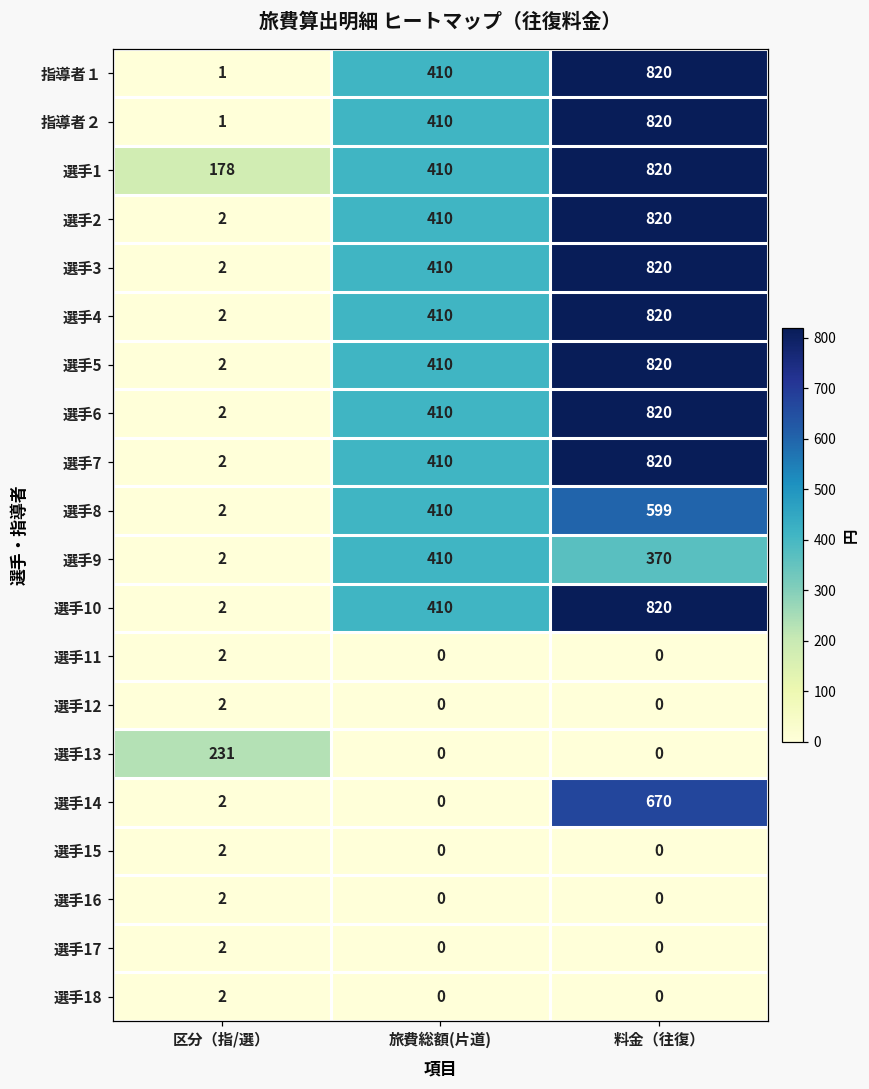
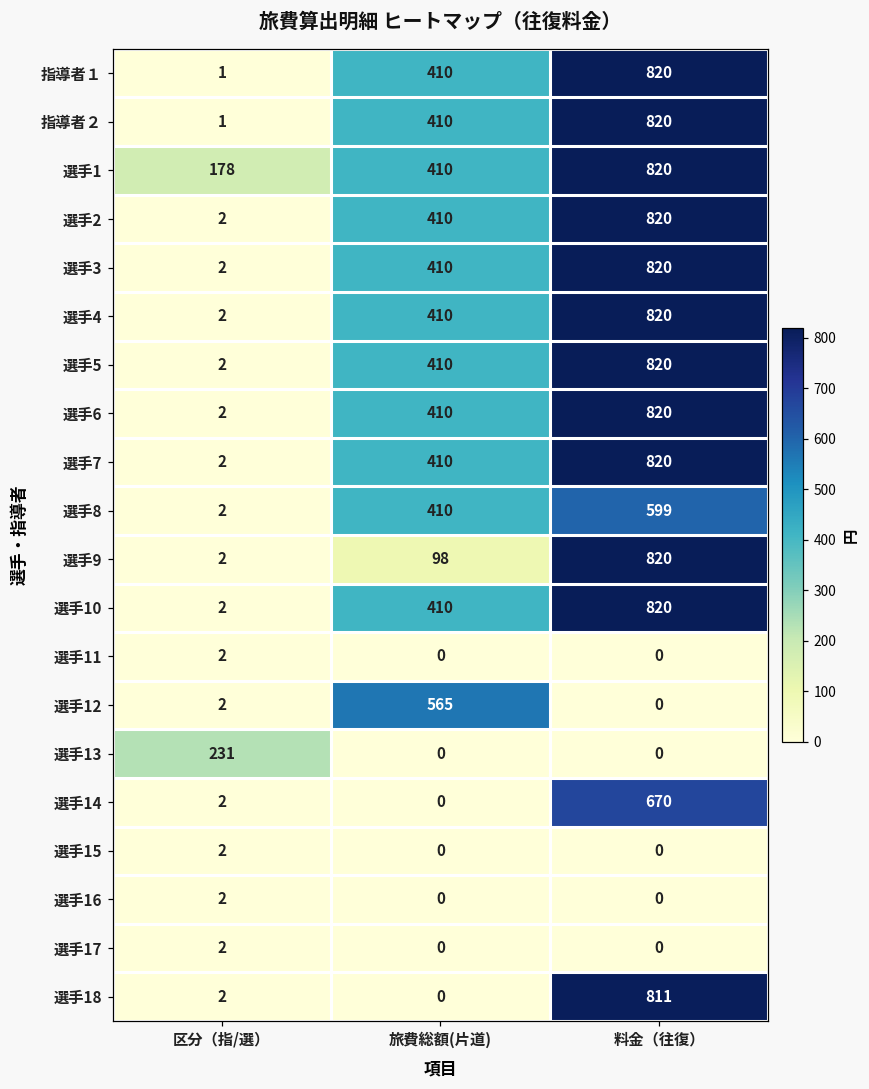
選手9, 旅費総額(片道): 410 -> 98
選手9, 料金（往復）: 370 -> 820
選手12, 旅費総額(片道): 0 -> 565
選手18, 料金（往復）: 0 -> 811
